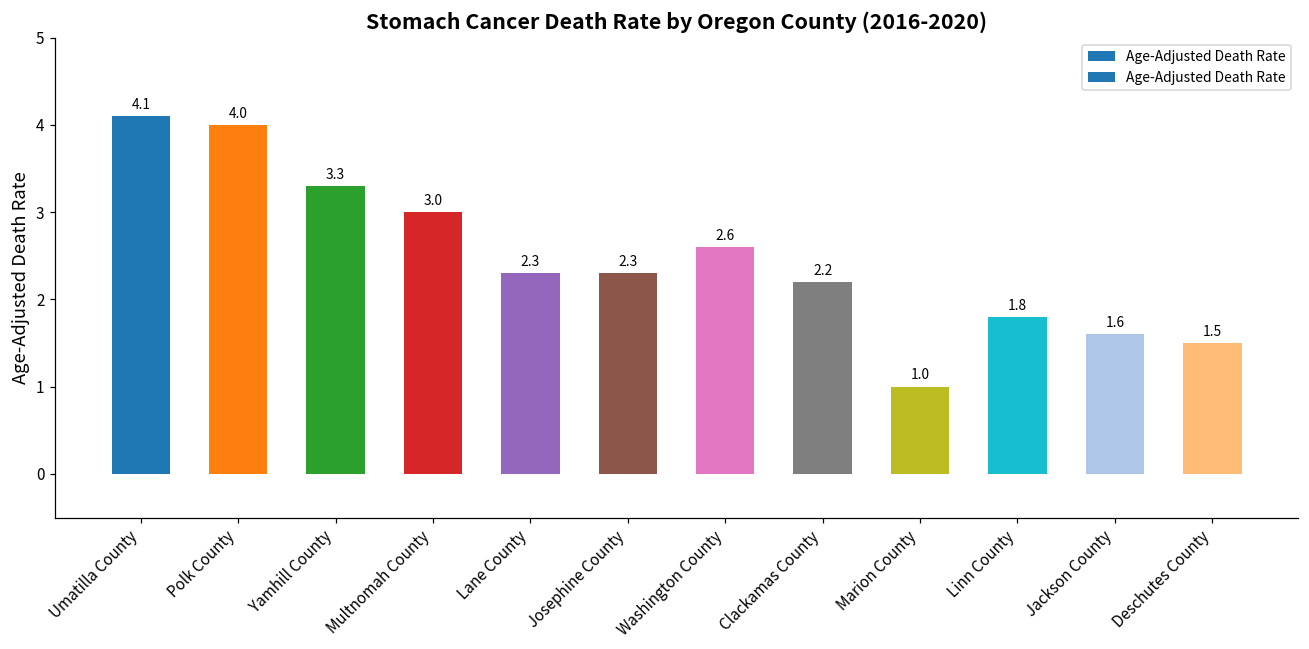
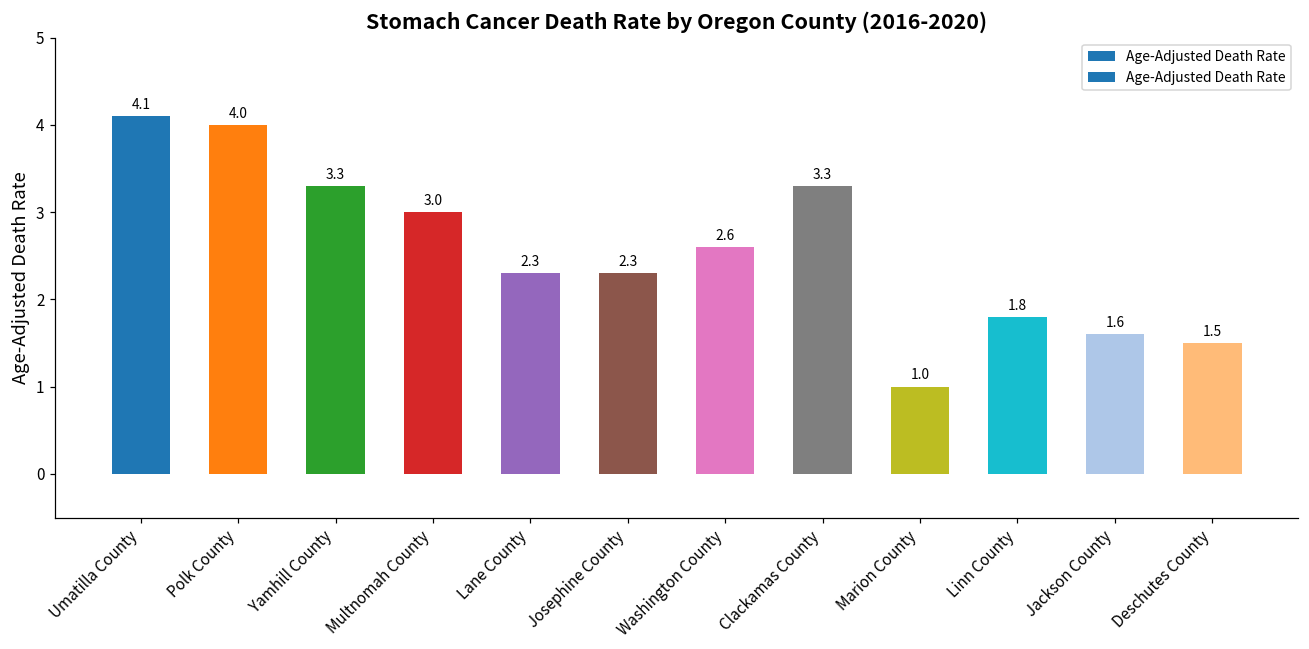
Clackamas County: 2.2 -> 3.3
